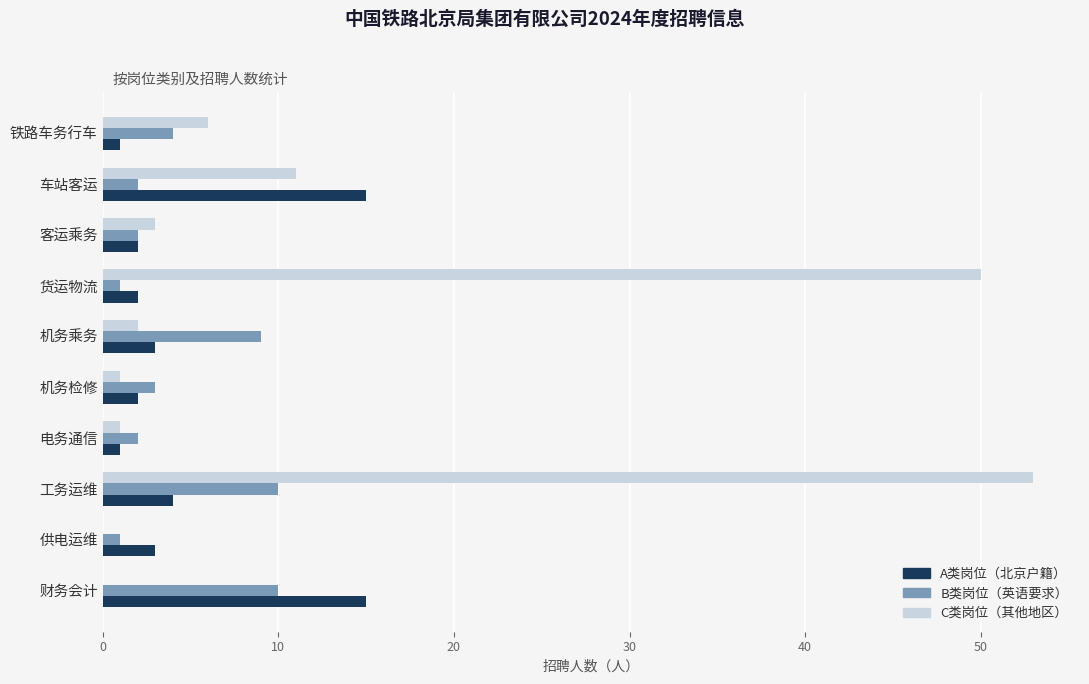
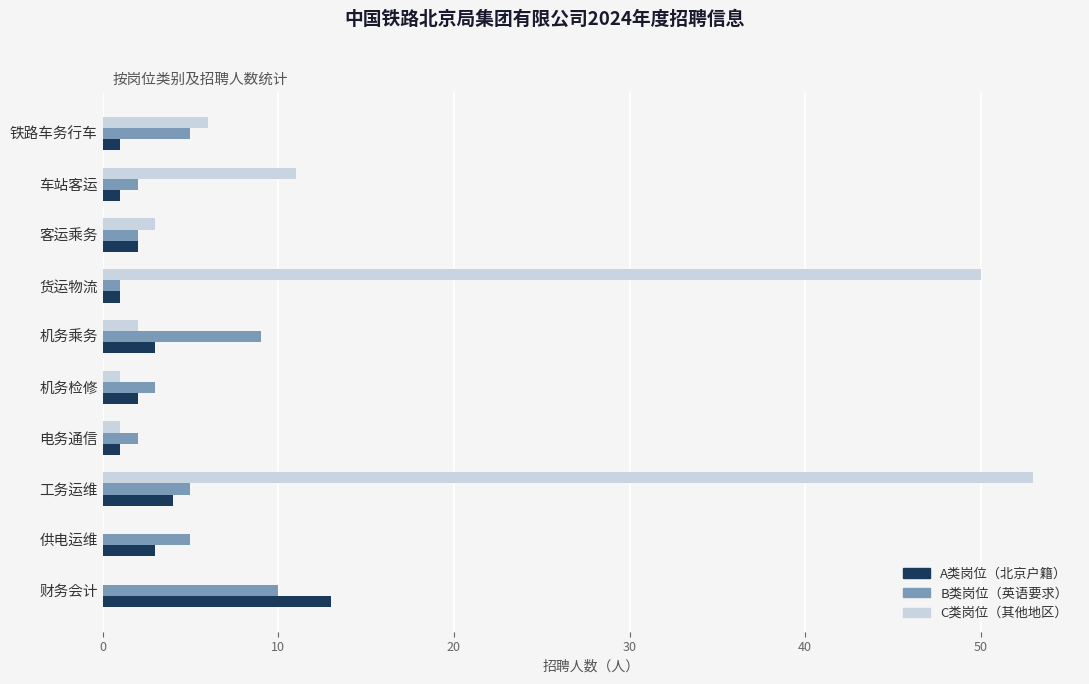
B类岗位（英语要求）, 铁路车务行车: 4 -> 5
A类岗位（北京户籍）, 车站客运: 15 -> 1
A类岗位（北京户籍）, 货运物流: 2 -> 1
B类岗位（英语要求）, 工务运维: 10 -> 5
B类岗位（英语要求）, 供电运维: 1 -> 5
A类岗位（北京户籍）, 财务会计: 15 -> 13
